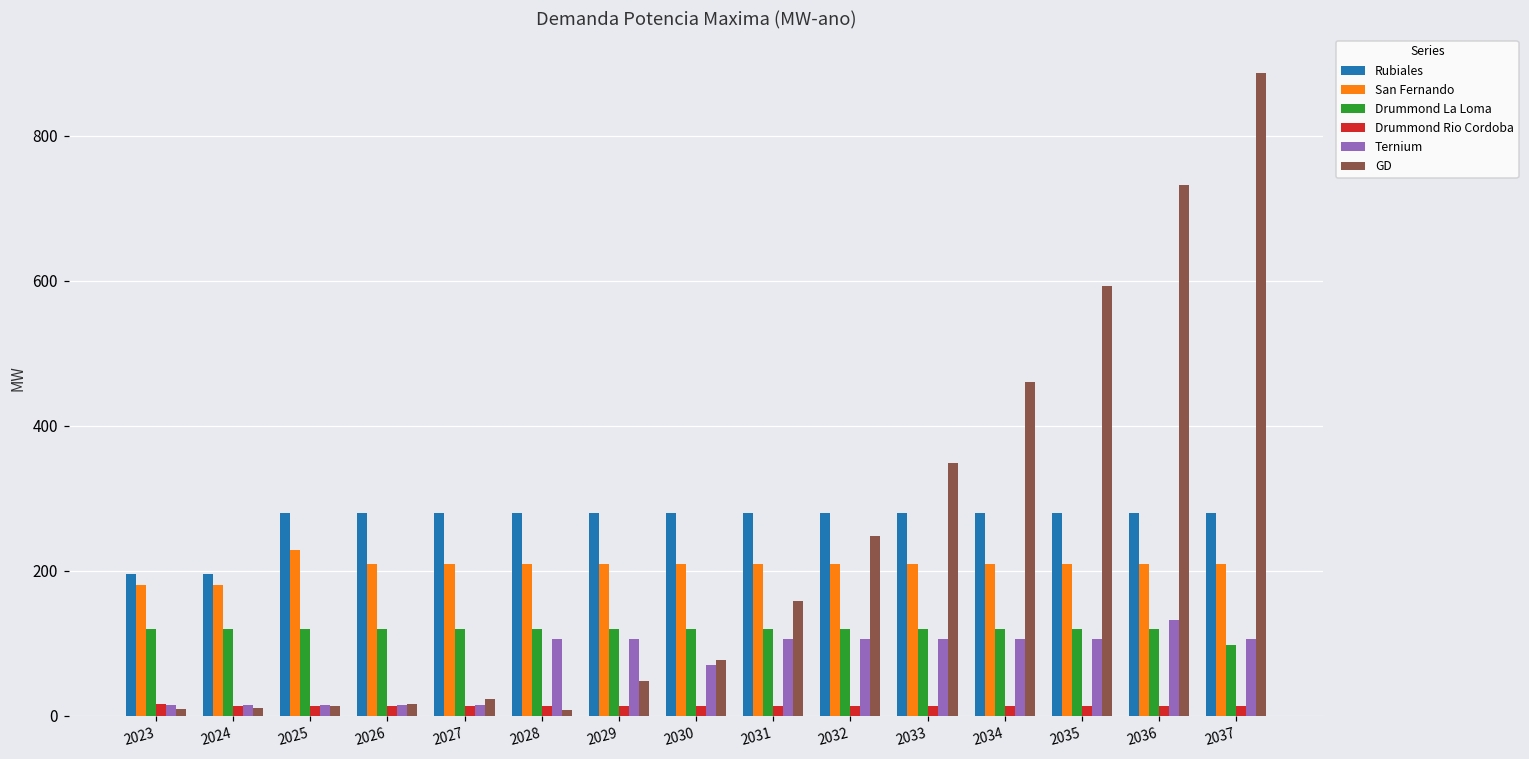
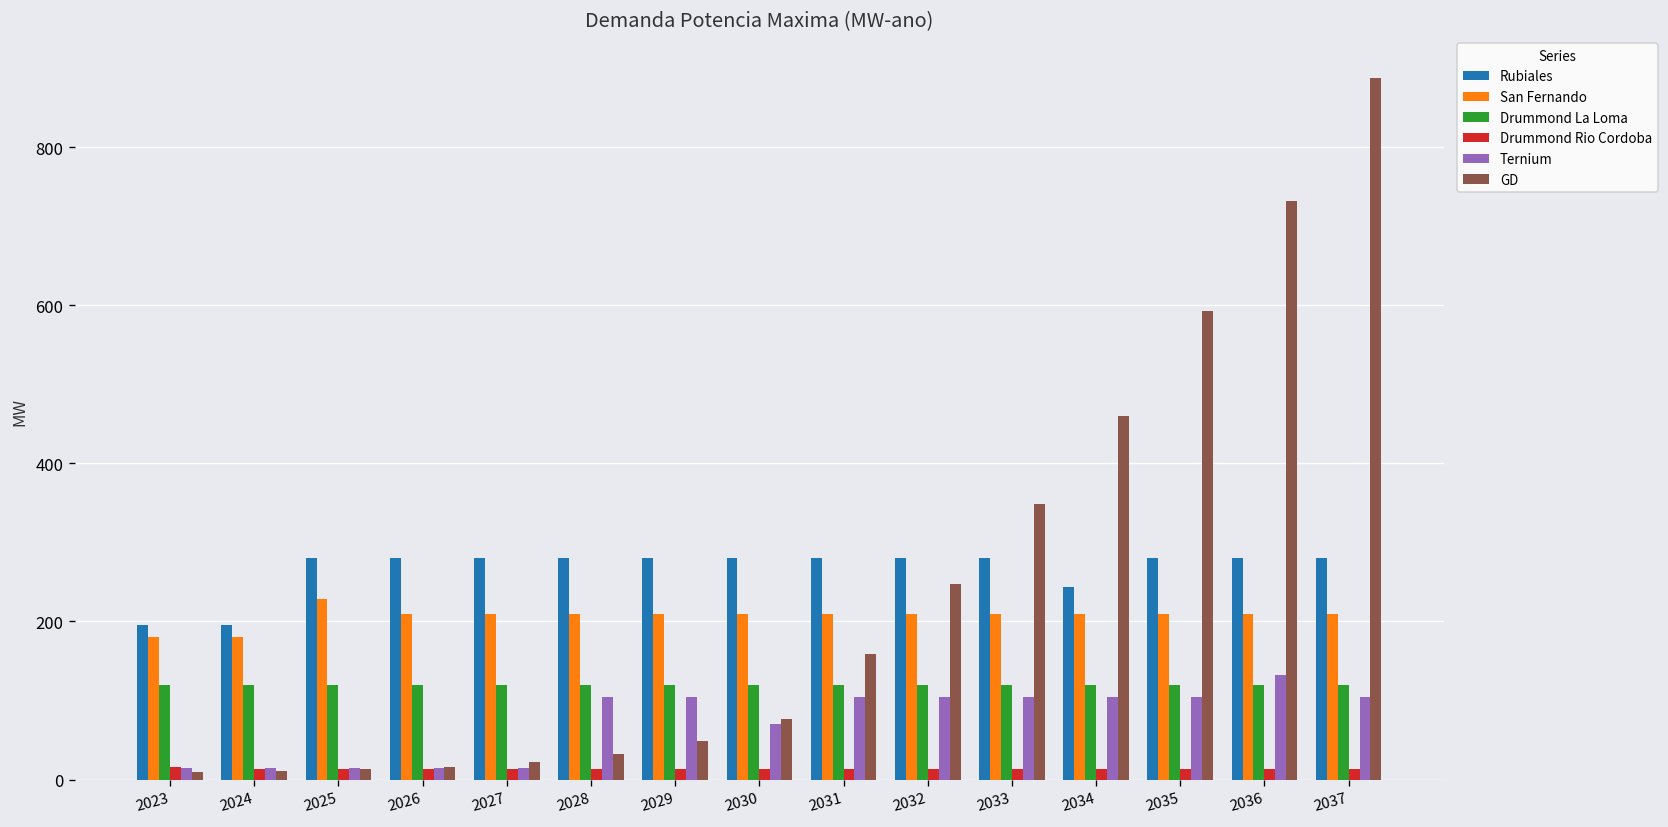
GD, 2028: 10 -> 30
Rubiales, 2034: 280 -> 240
Drummond La Loma, 2037: 100 -> 120
